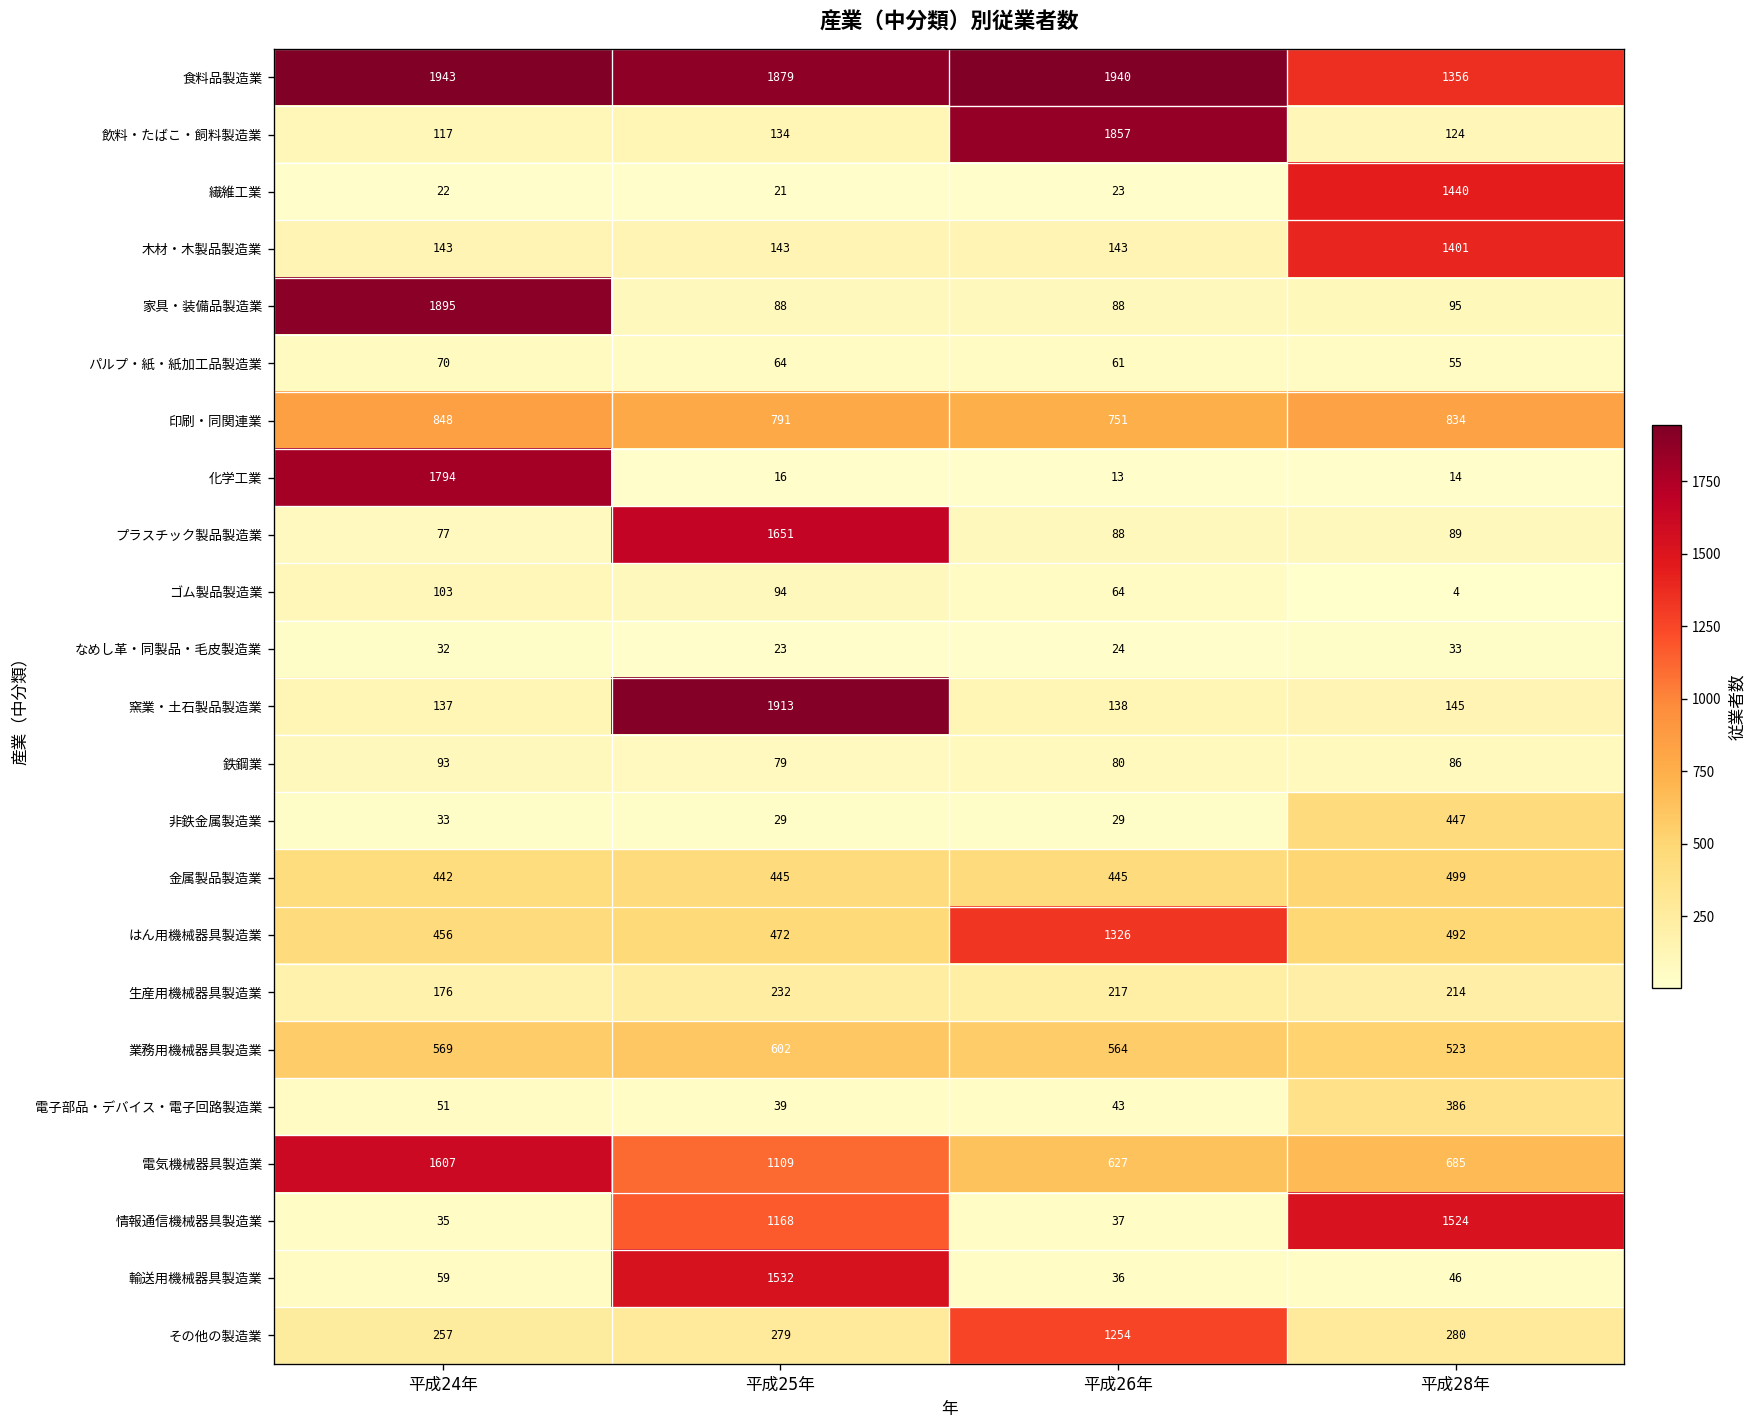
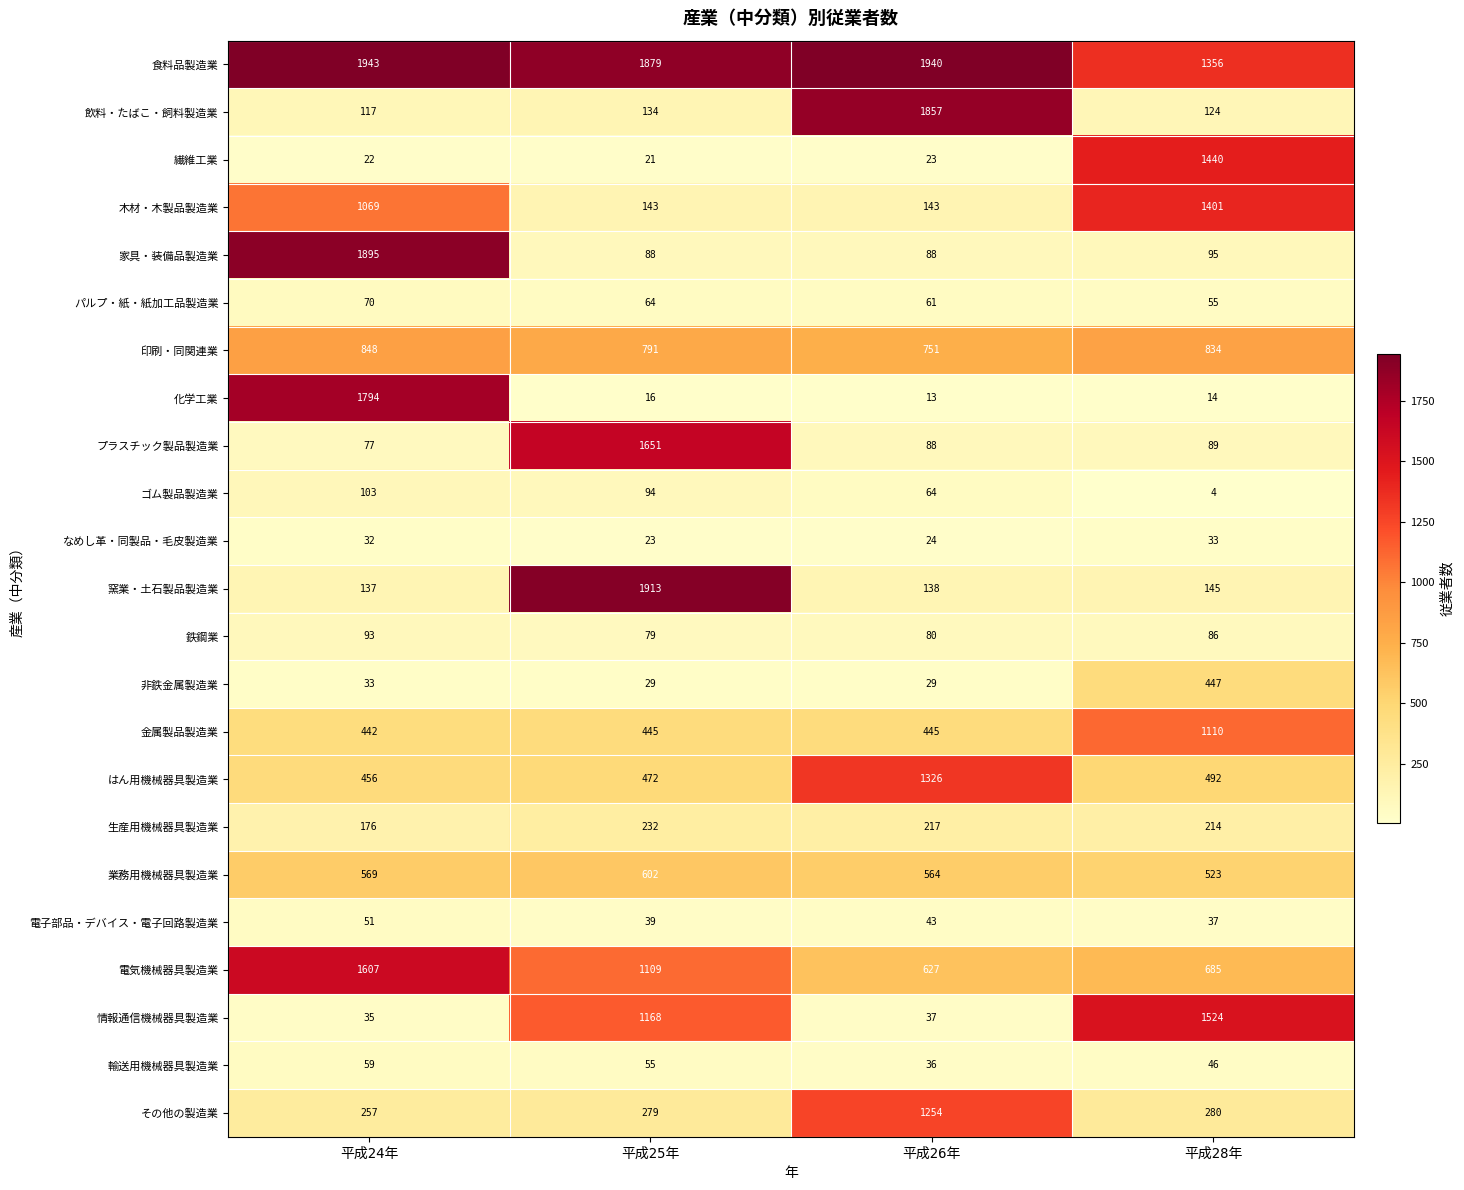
木材・木製品製造業, 平成24年: 143 -> 1069
金属製品製造業, 平成28年: 499 -> 1110
電子部品・デバイス・電子回路製造業, 平成28年: 386 -> 37
輸送用機械器具製造業, 平成25年: 1532 -> 55
